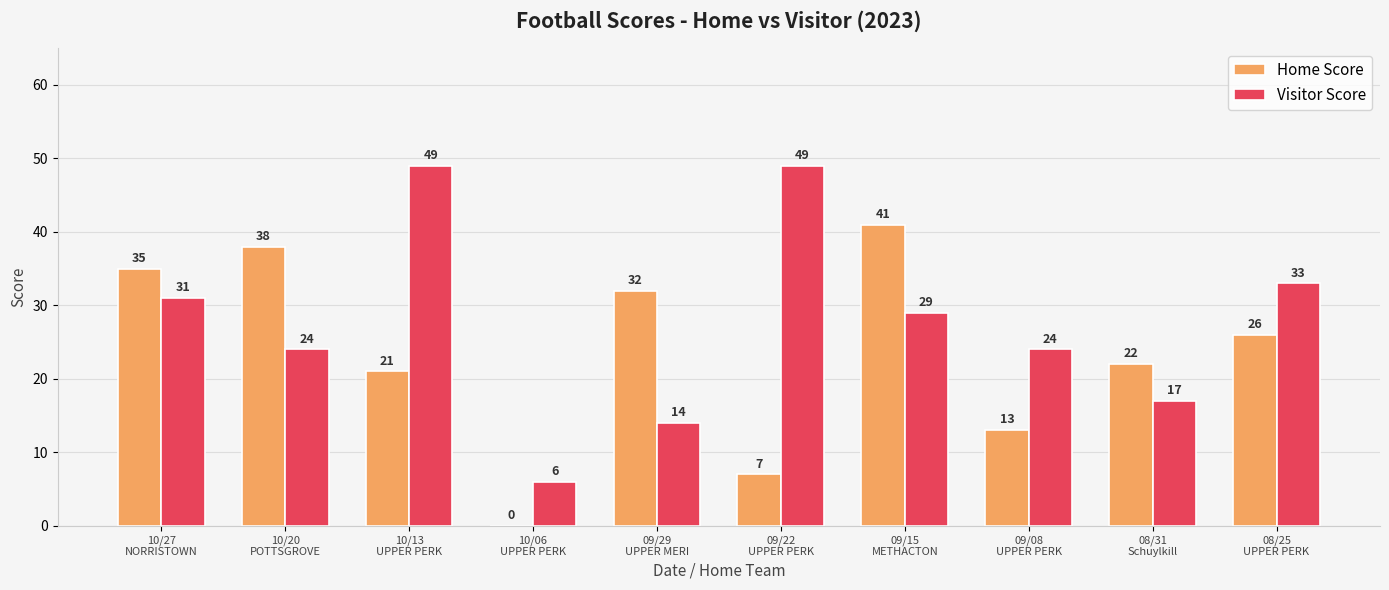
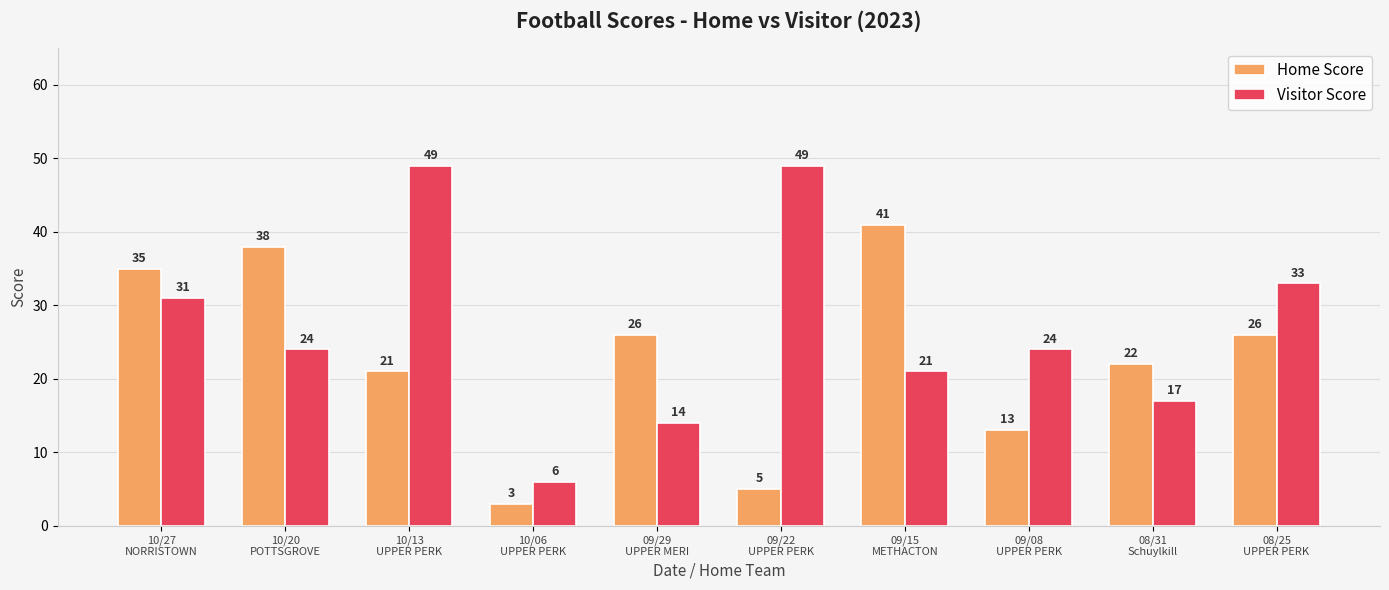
Home Score, 10/06 UPPER PERK: 0 -> 3
Home Score, 09/29 UPPER MERI: 32 -> 26
Home Score, 09/22 UPPER PERK: 7 -> 5
Visitor Score, 09/15 METHACTON: 29 -> 21
